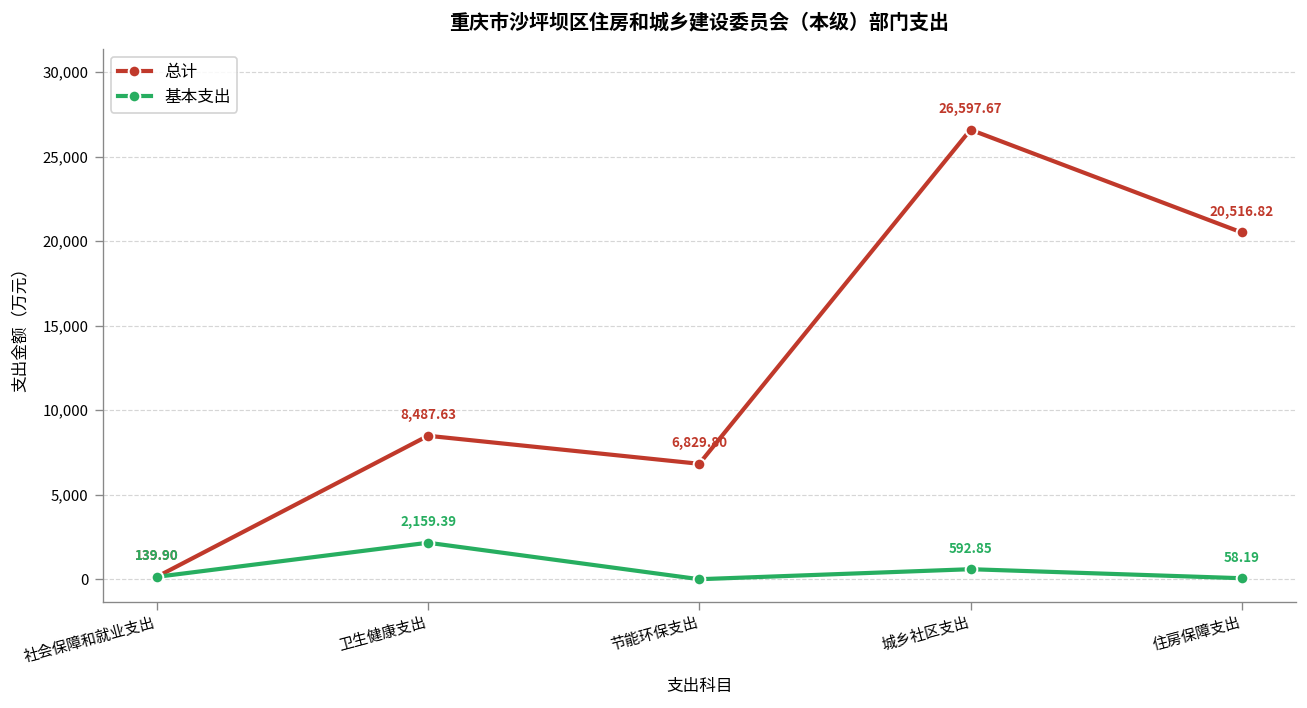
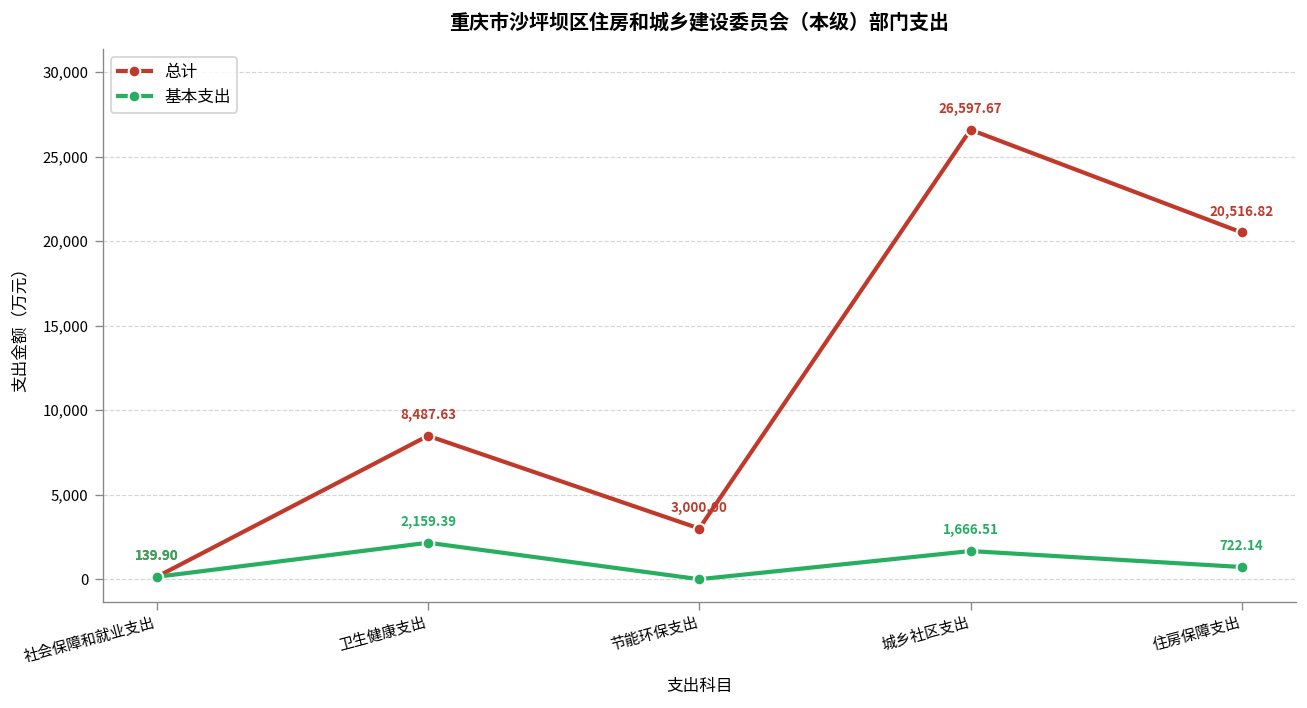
总计, 节能环保支出: 6,829.80 -> 3,000.00
基本支出, 城乡社区支出: 592.85 -> 1,666.51
基本支出, 住房保障支出: 58.19 -> 722.14
